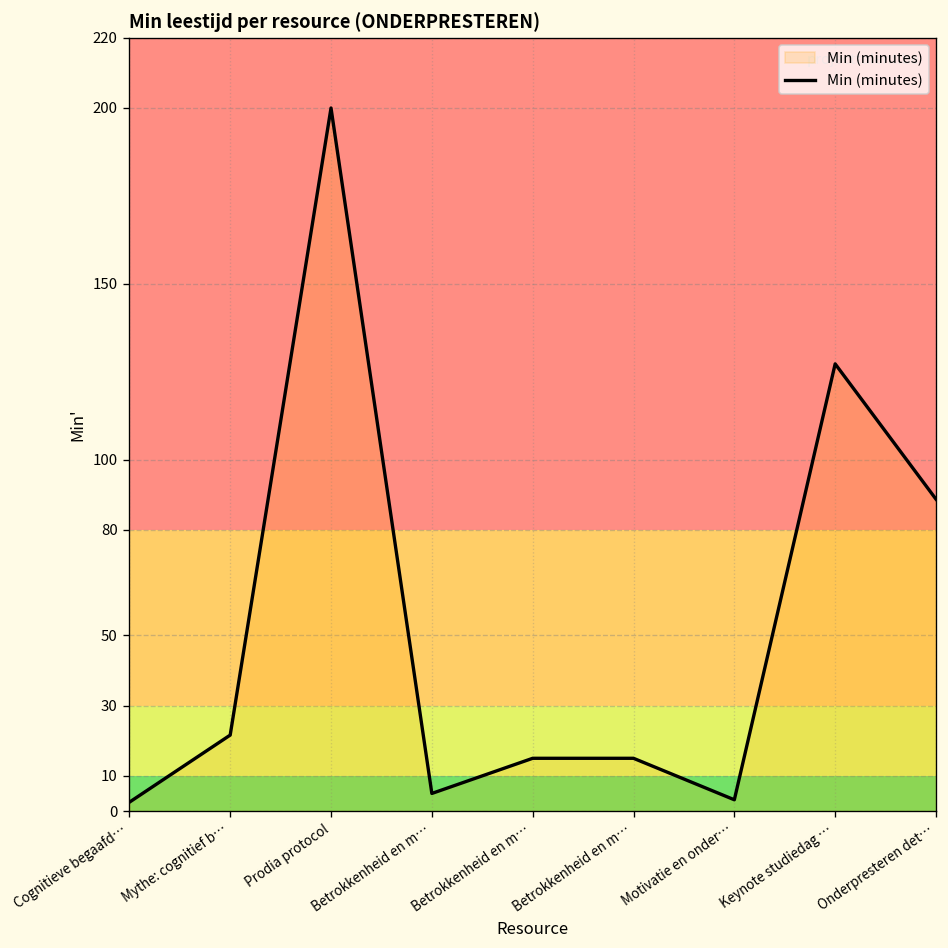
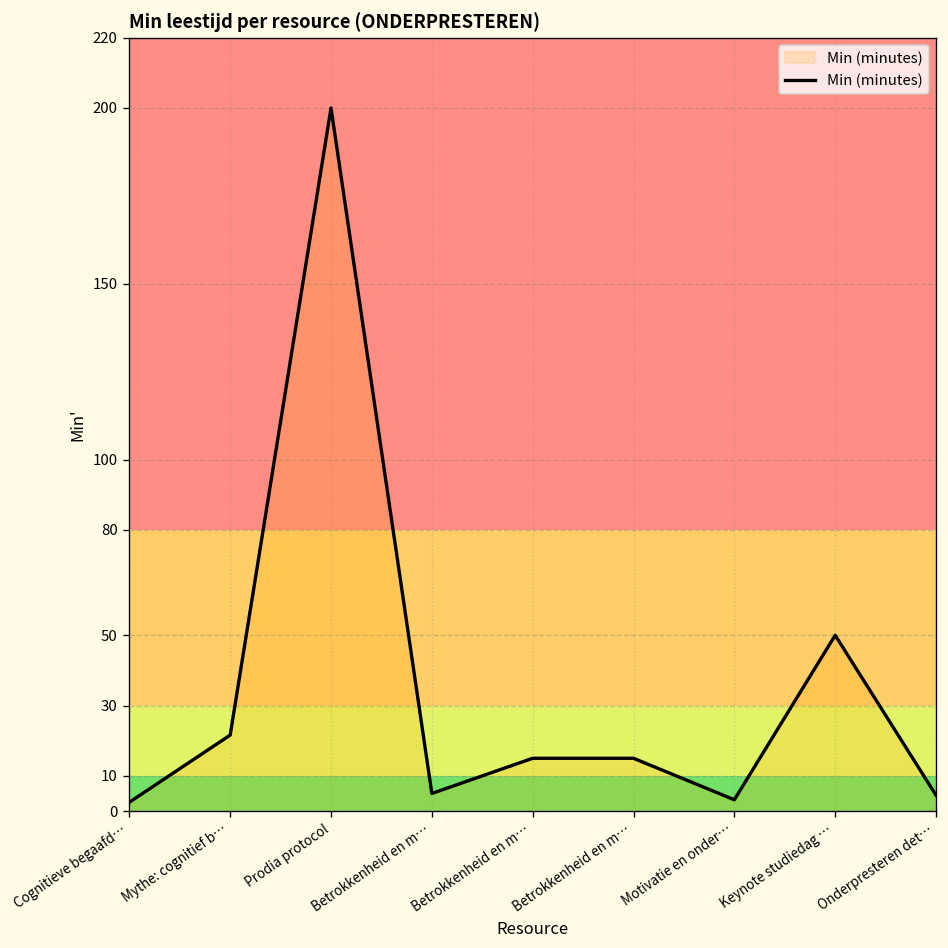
Keynote studiedag …: 127 -> 50
Onderpresteren det…: 89 -> 5
